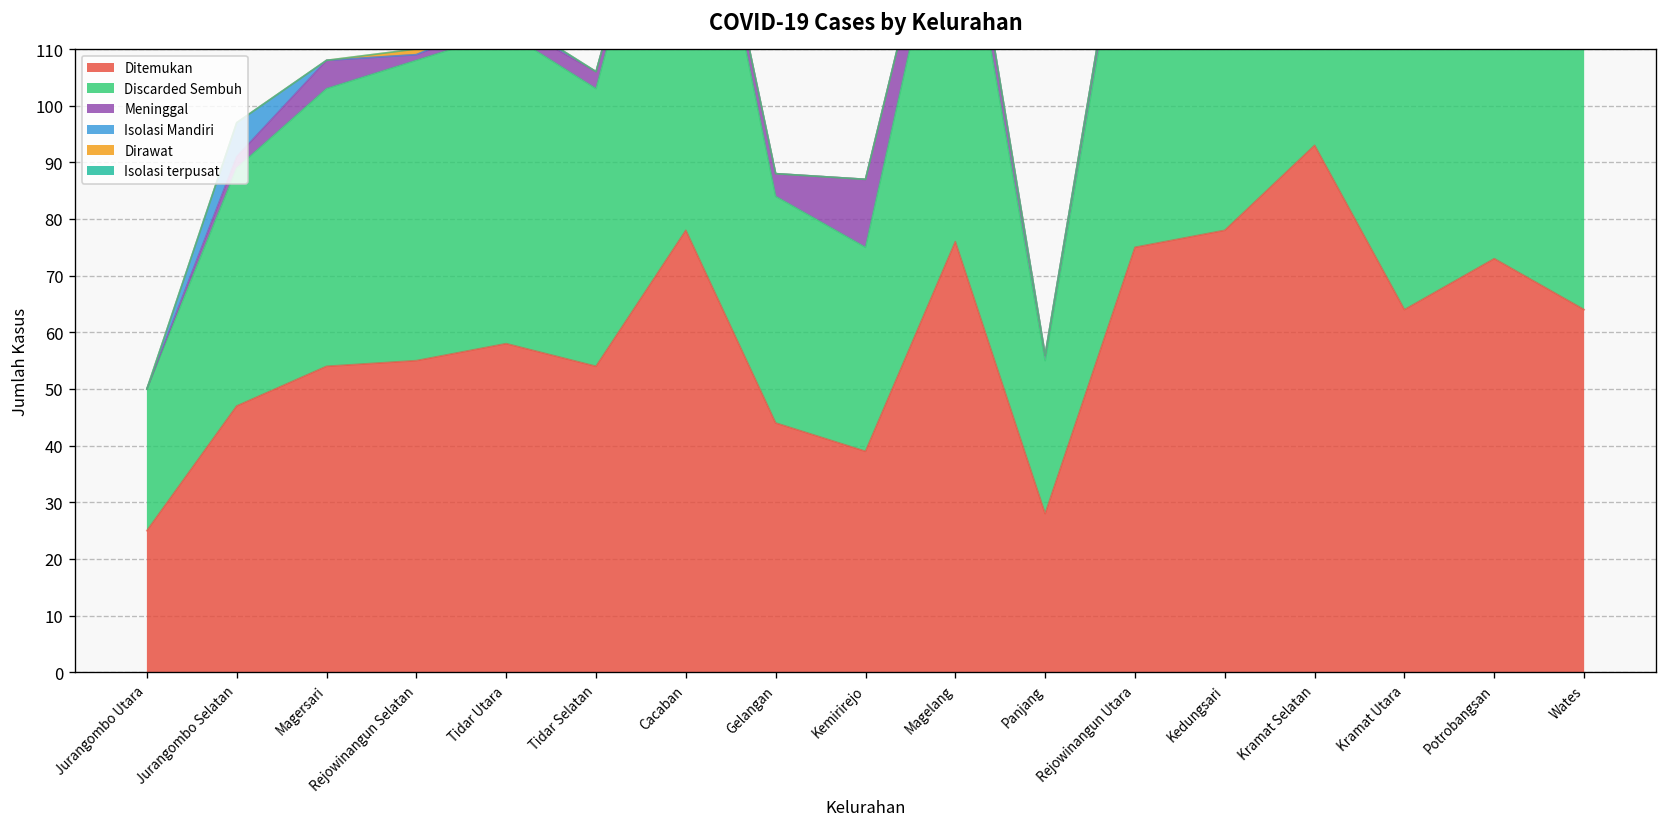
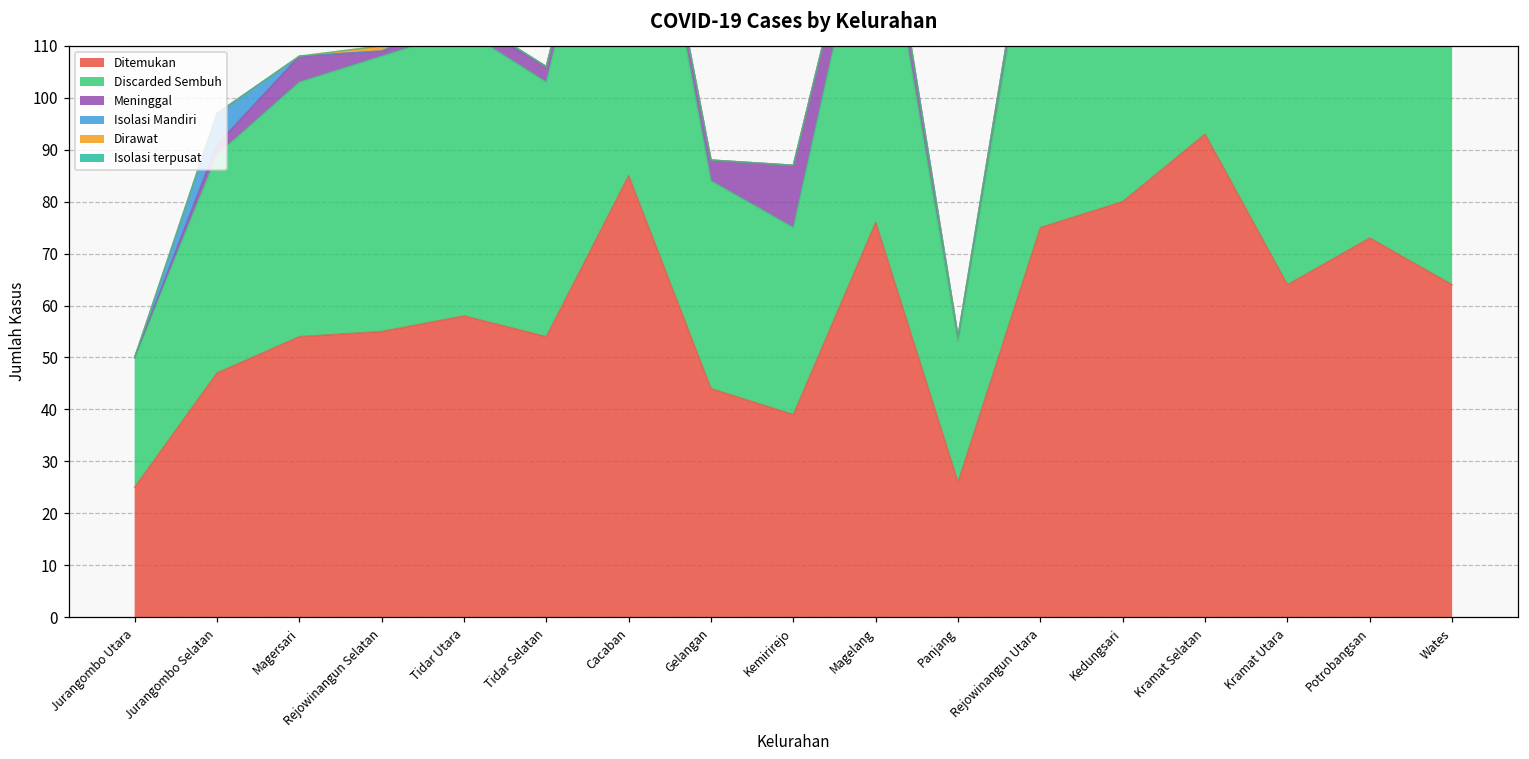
Ditemukan, Cacaban: 78 -> 85
Ditemukan, Panjang: 28 -> 26
Ditemukan, Kedungsari: 78 -> 80
